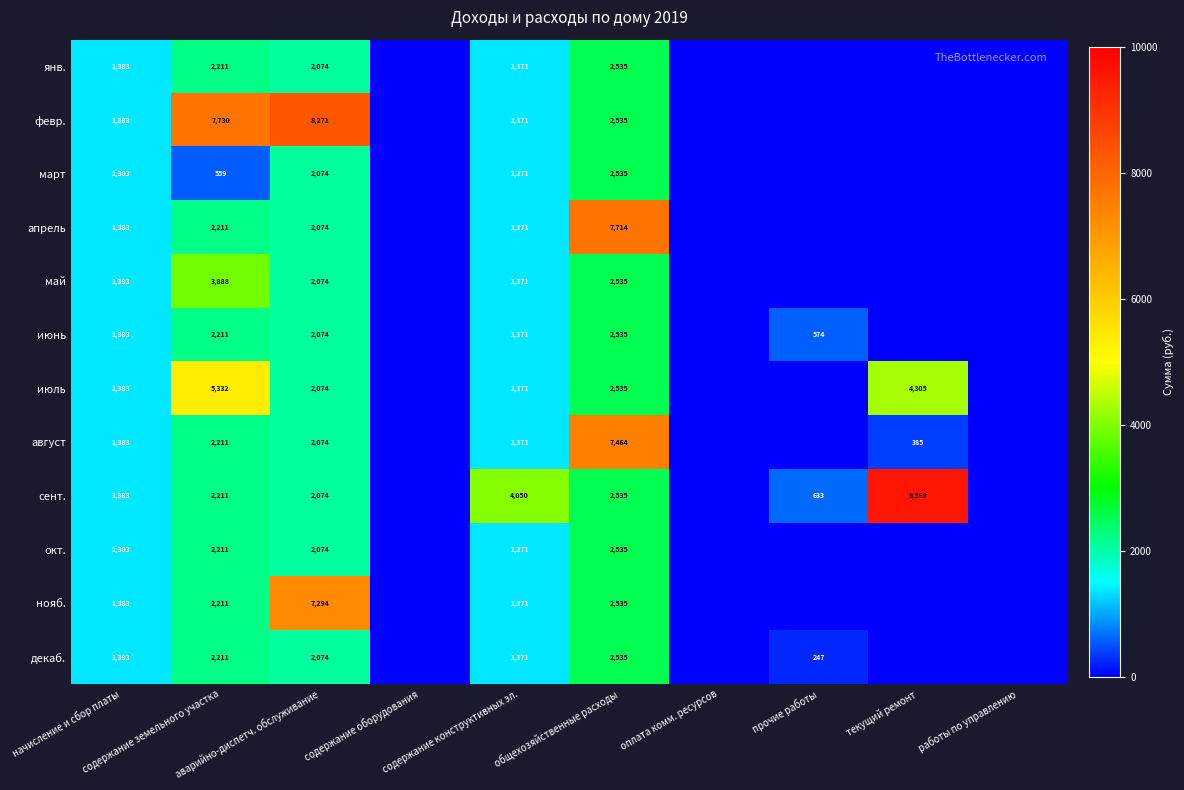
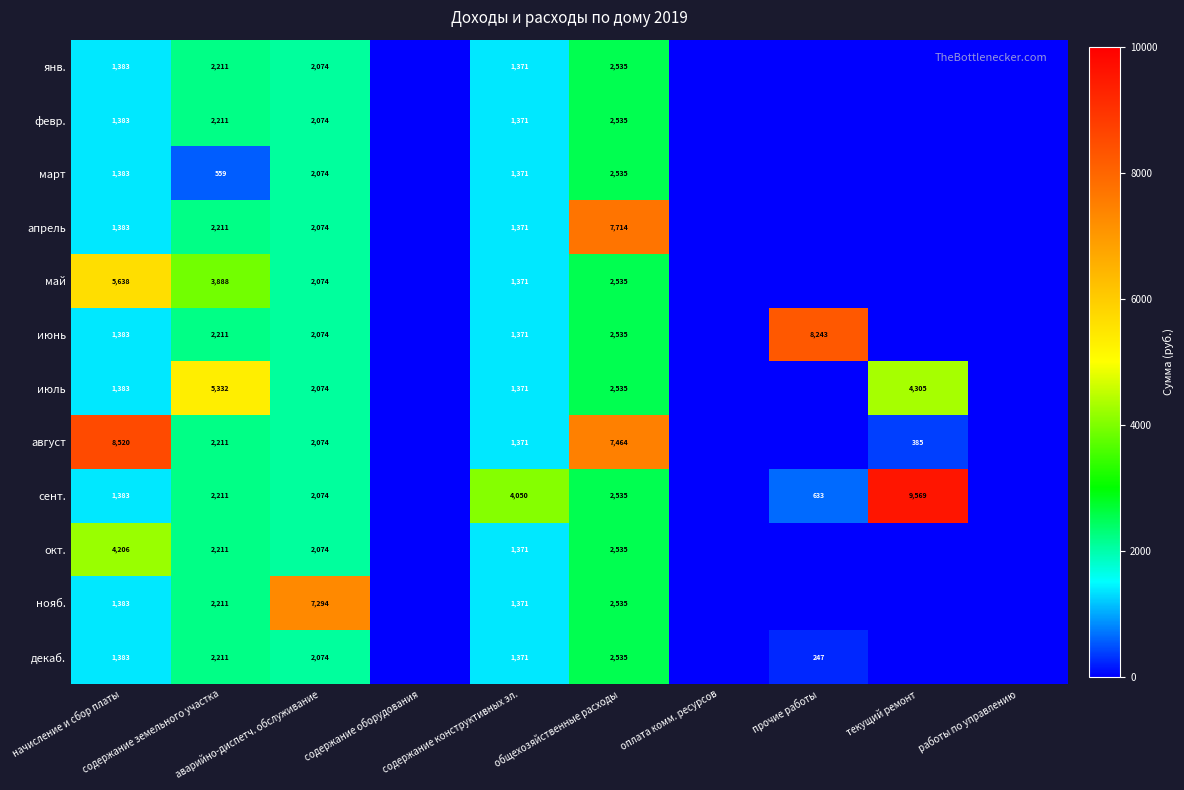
февр., содержание земельного участка: 7,730 -> 2,211
февр., аварийно-диспетч. обслуживание: 8,271 -> 2,074
май, начисление и сбор платы: 1,383 -> 5,638
июнь, прочие работы: 574 -> 8,243
август, начисление и сбор платы: 1,383 -> 8,520
окт., начисление и сбор платы: 1,383 -> 4,206
